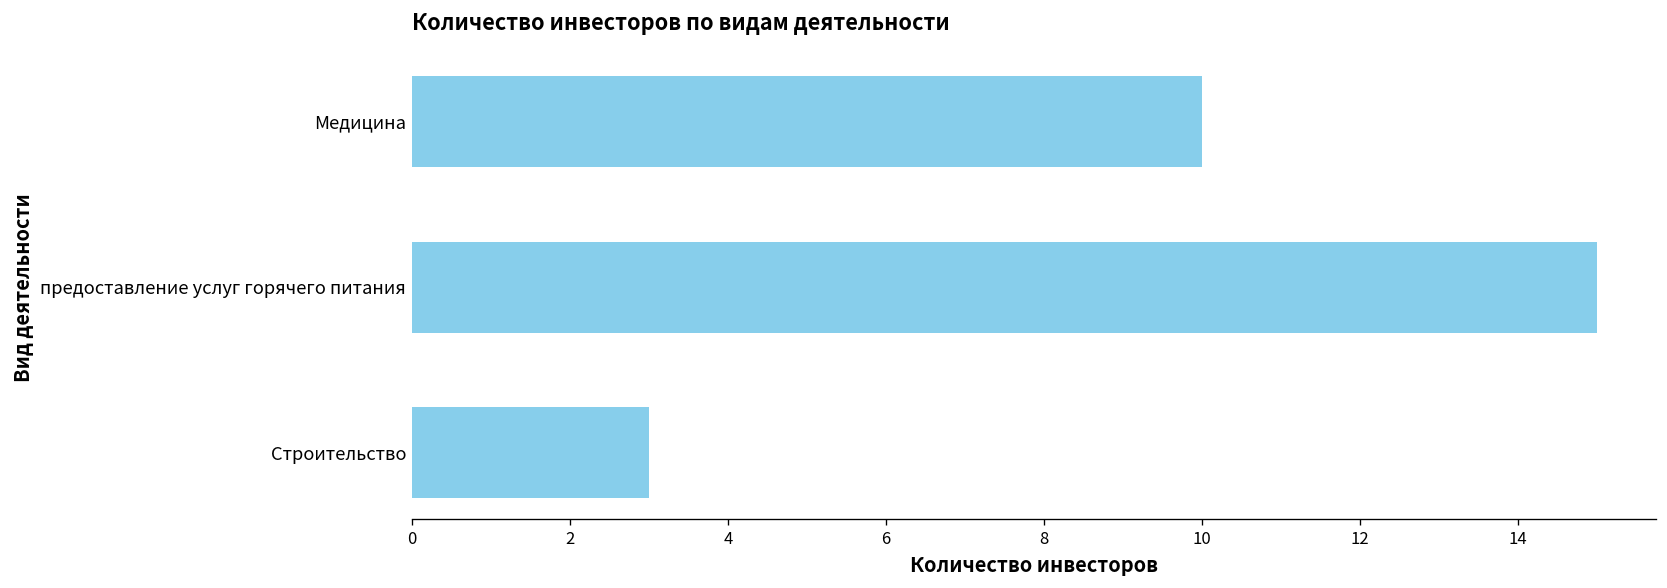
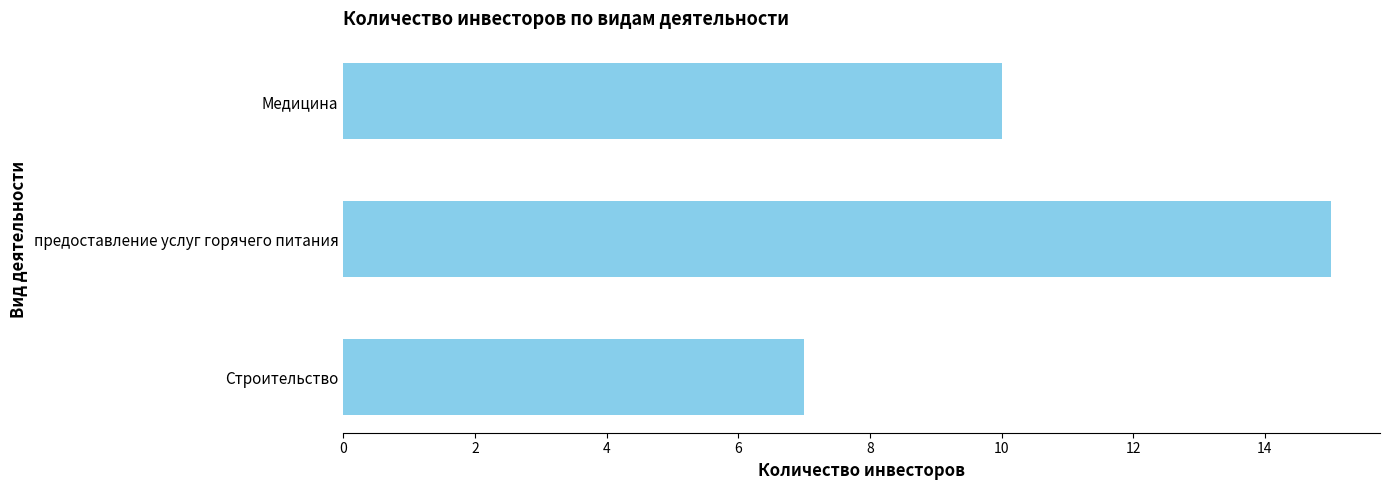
Строительство: 3 -> 7
